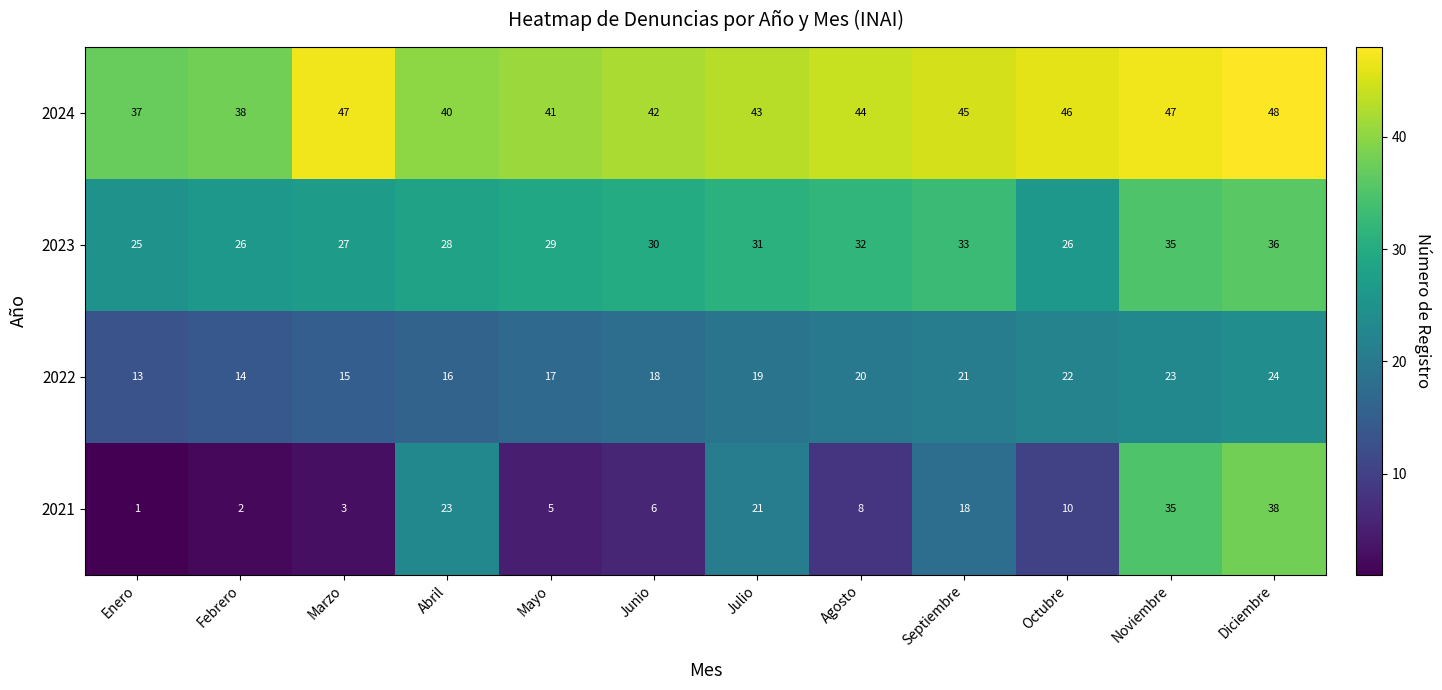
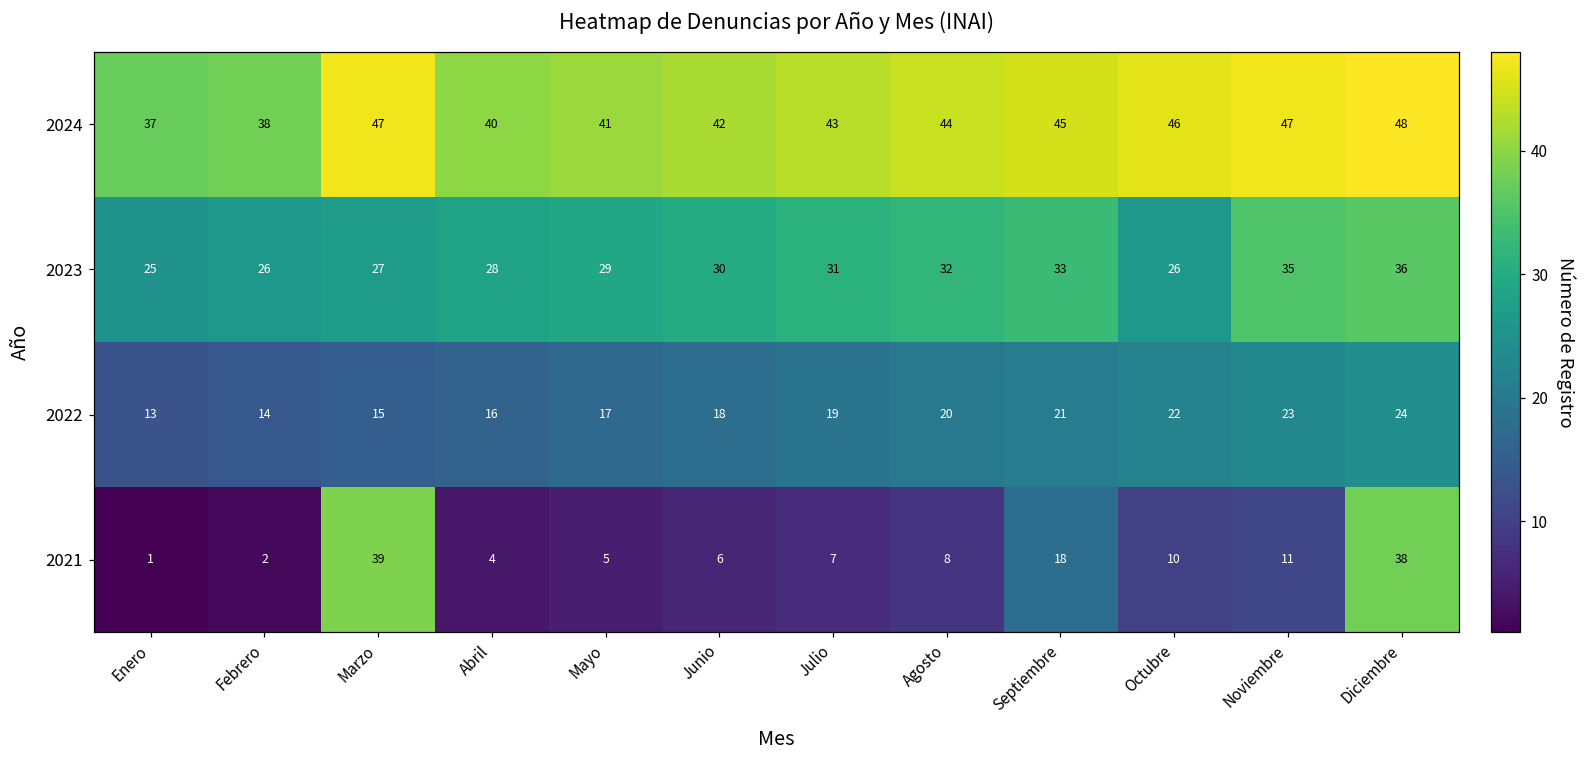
2021, Marzo: 3 -> 39
2021, Abril: 23 -> 4
2021, Julio: 21 -> 7
2021, Noviembre: 35 -> 11
